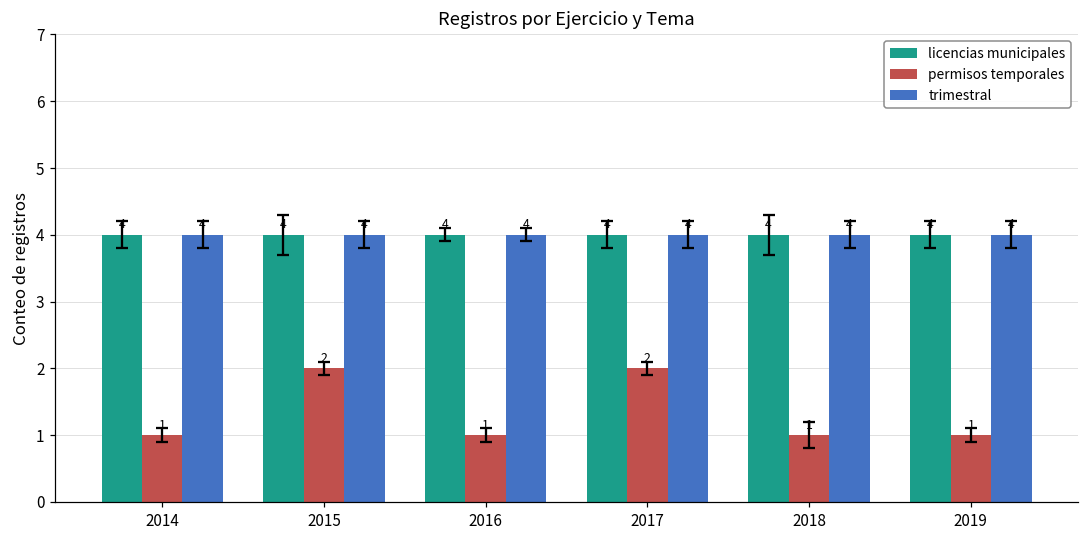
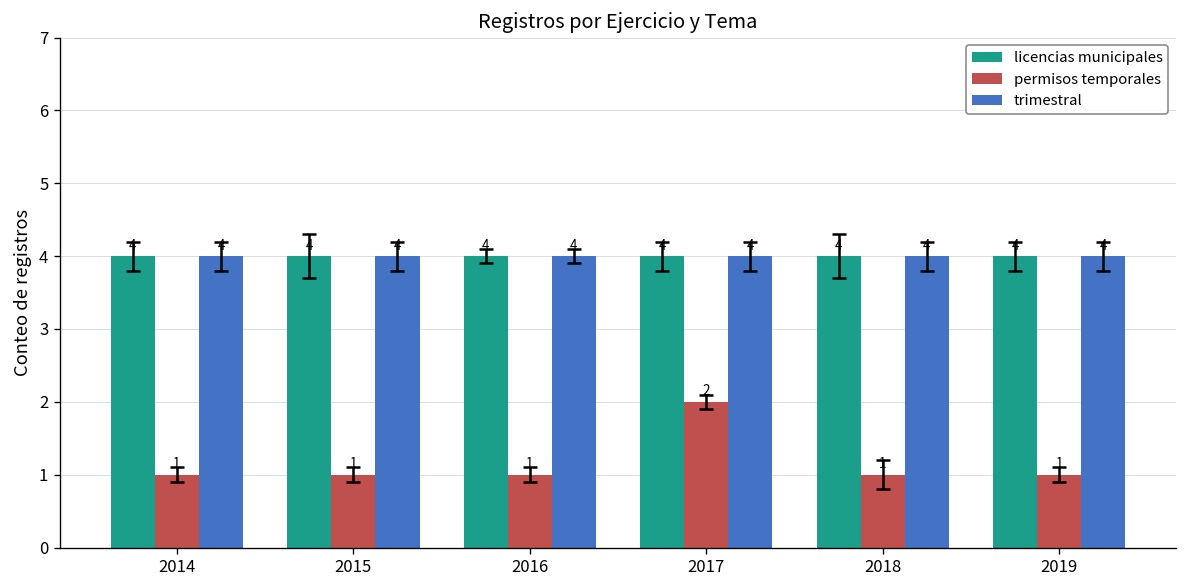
permisos temporales, 2015: 2 -> 1
